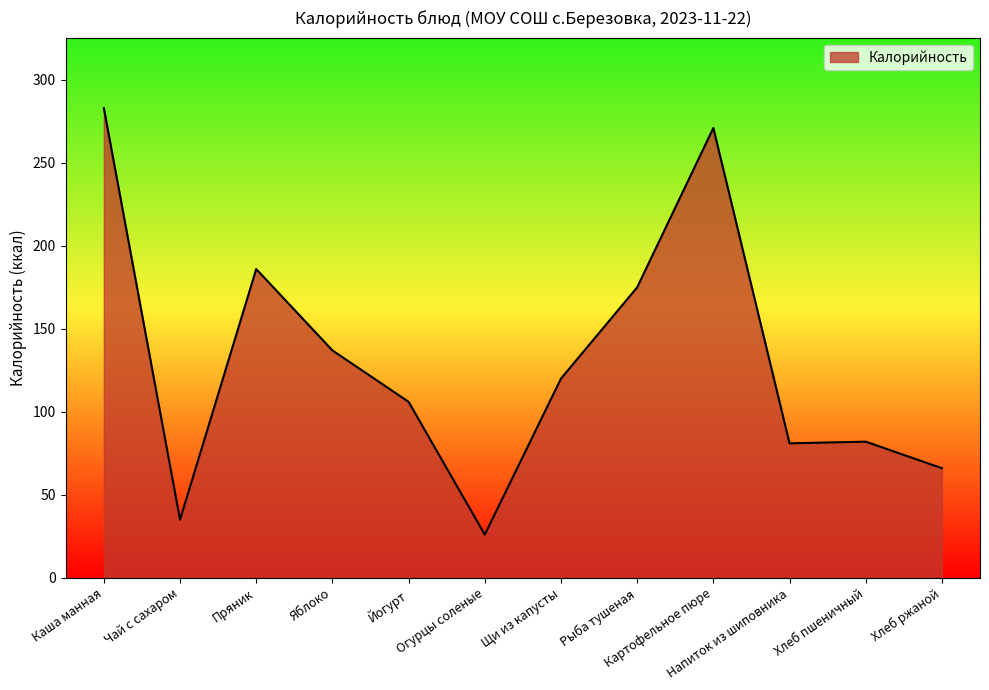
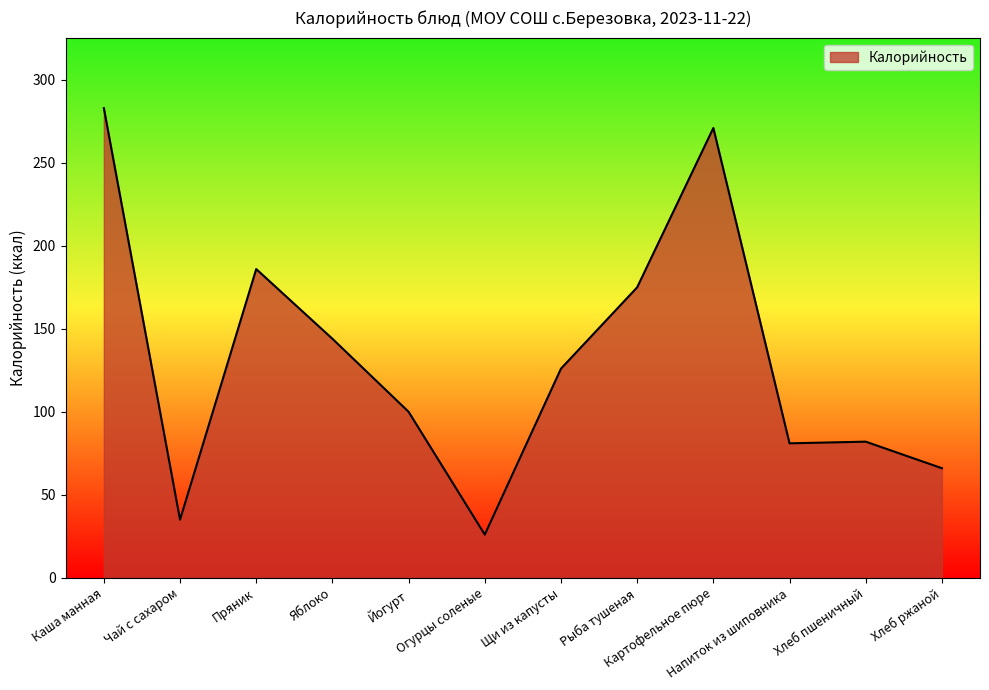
Яблоко: 137 -> 144
Йогурт: 106 -> 100
Щи из капусты: 120 -> 126
